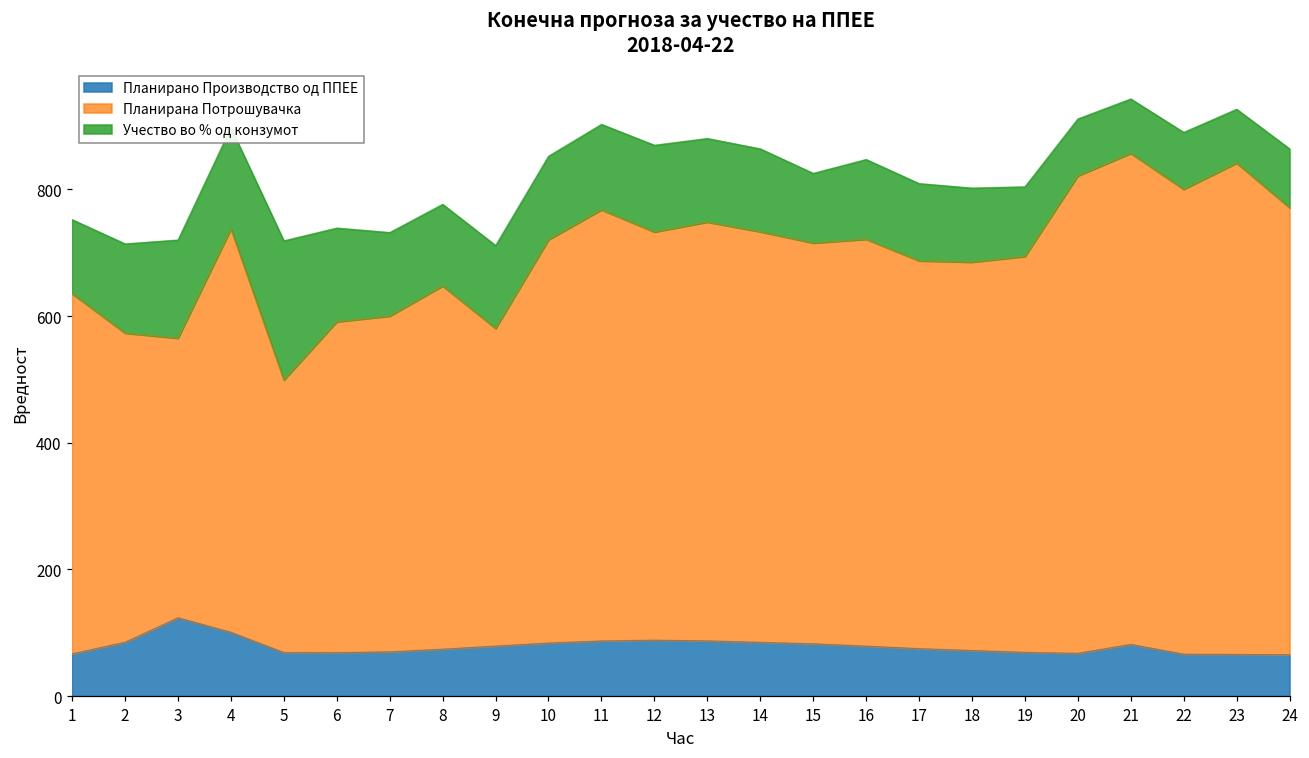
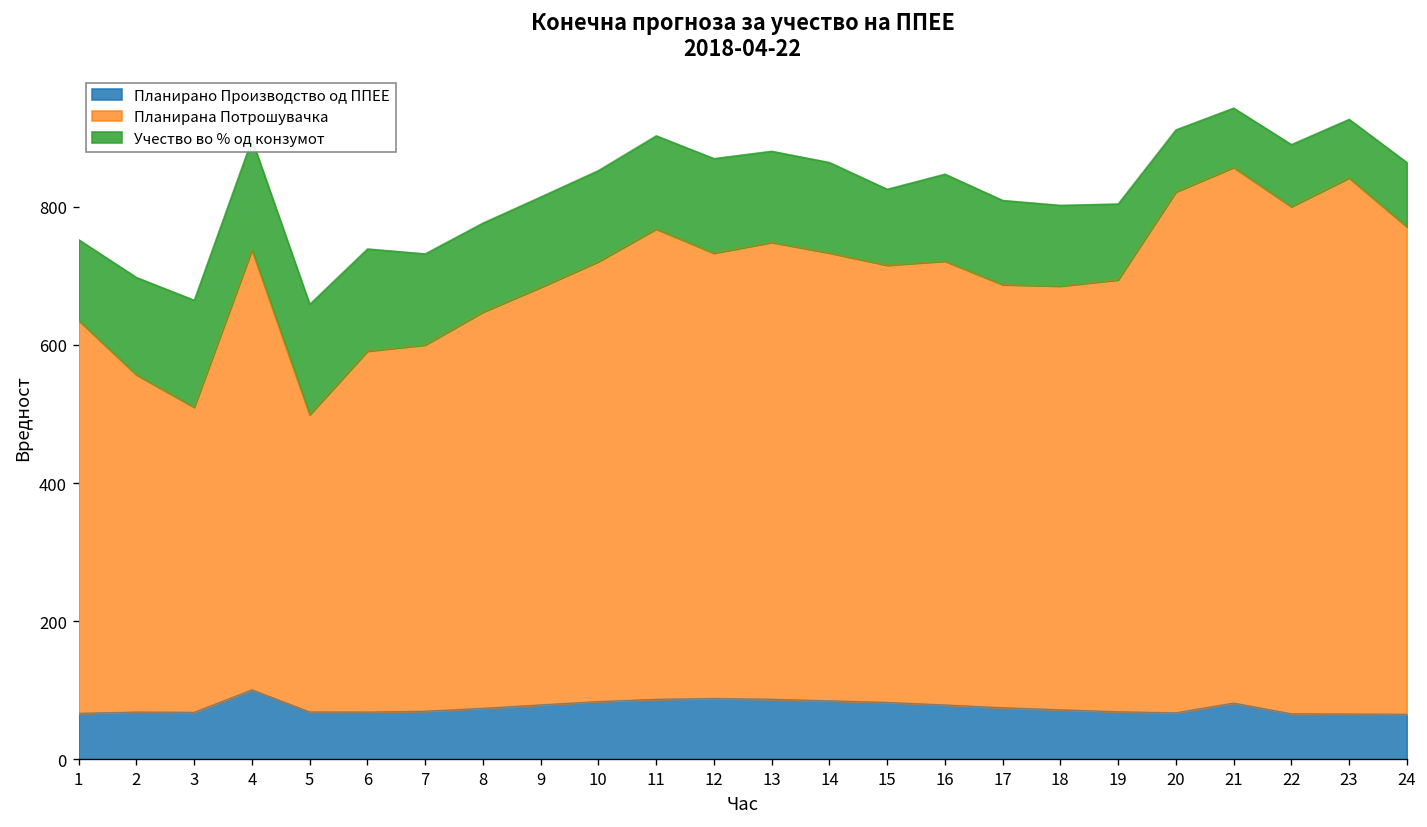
Планирано Производство од ППЕЕ, 2: 90 -> 70
Планирано Производство од ППЕЕ, 3: 120 -> 70
Учество во % од конзумот, 5: 220 -> 160
Планирана Потрошувачка, 9: 500 -> 600
